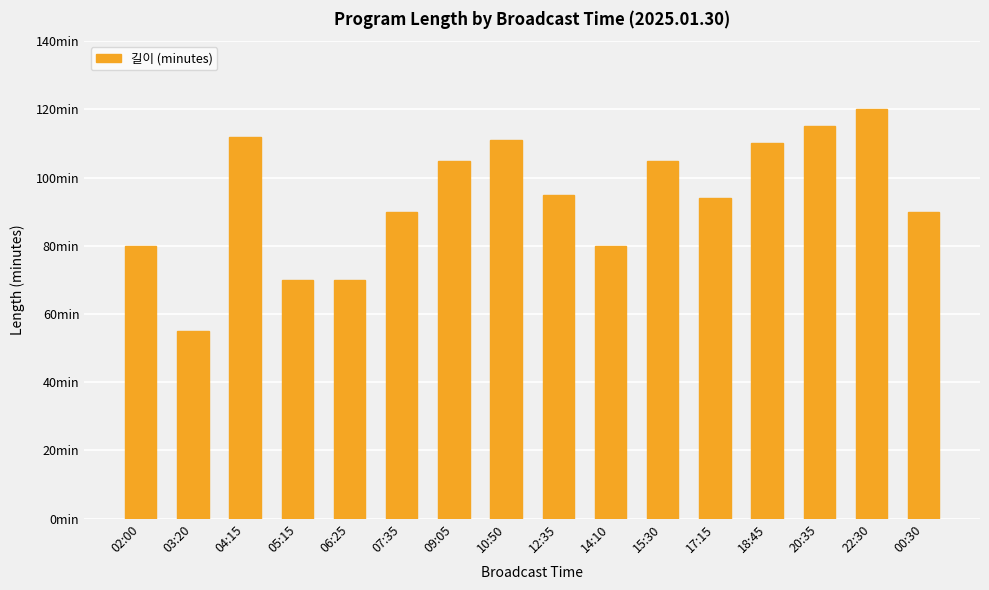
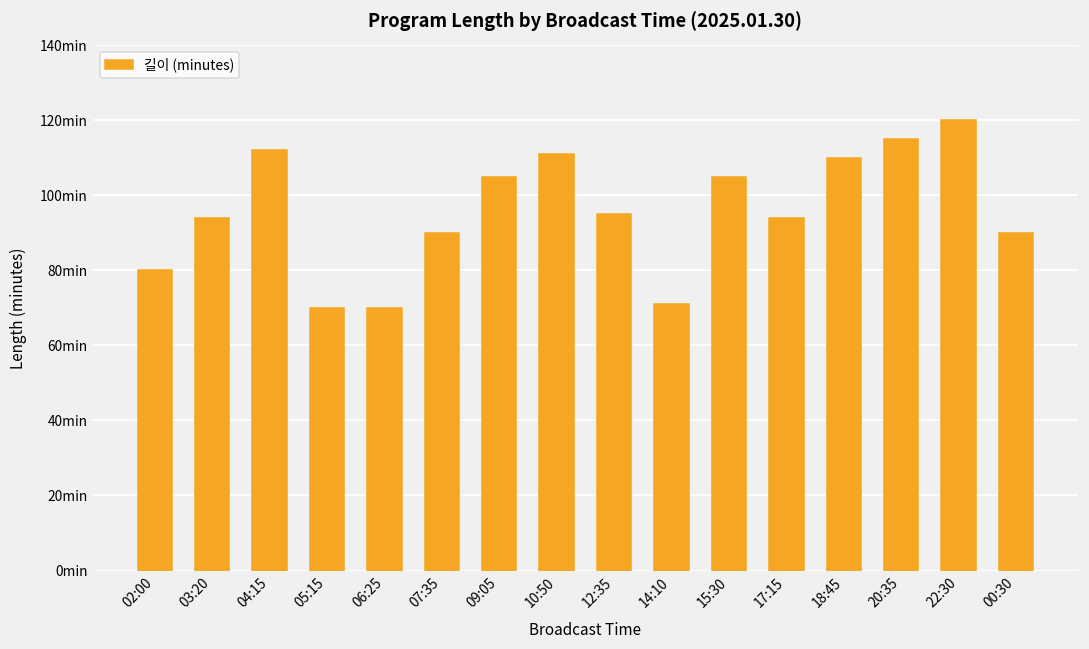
03:20: 55min -> 94min
14:10: 80min -> 71min
